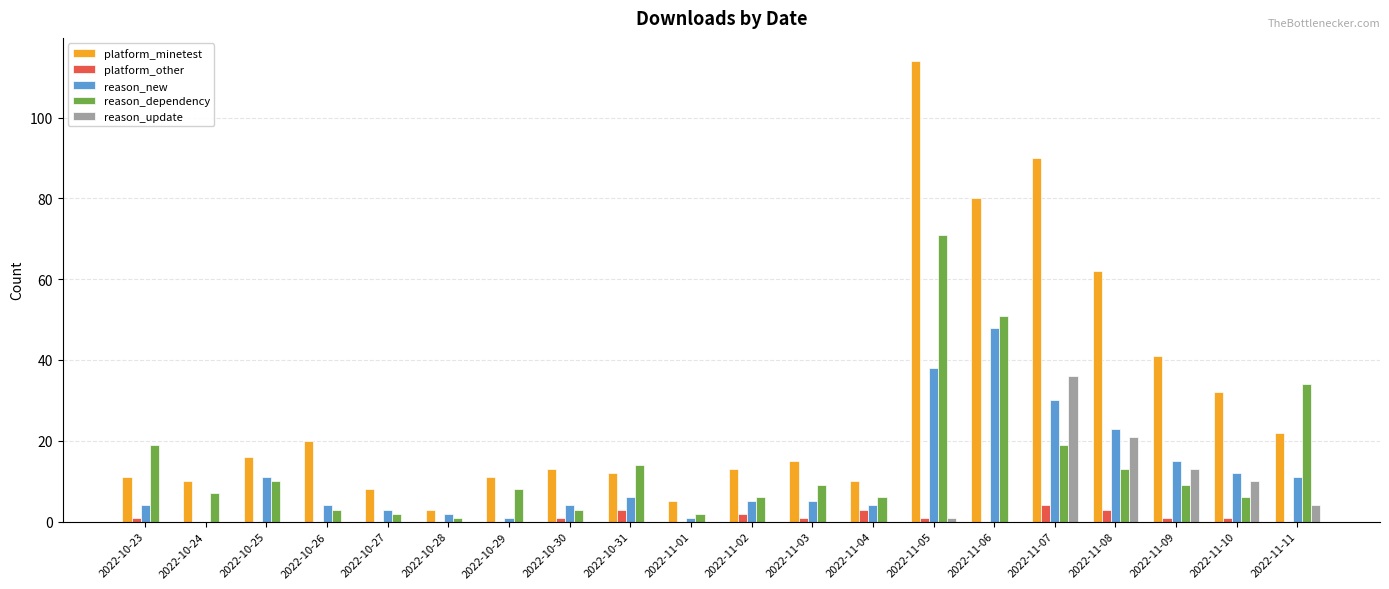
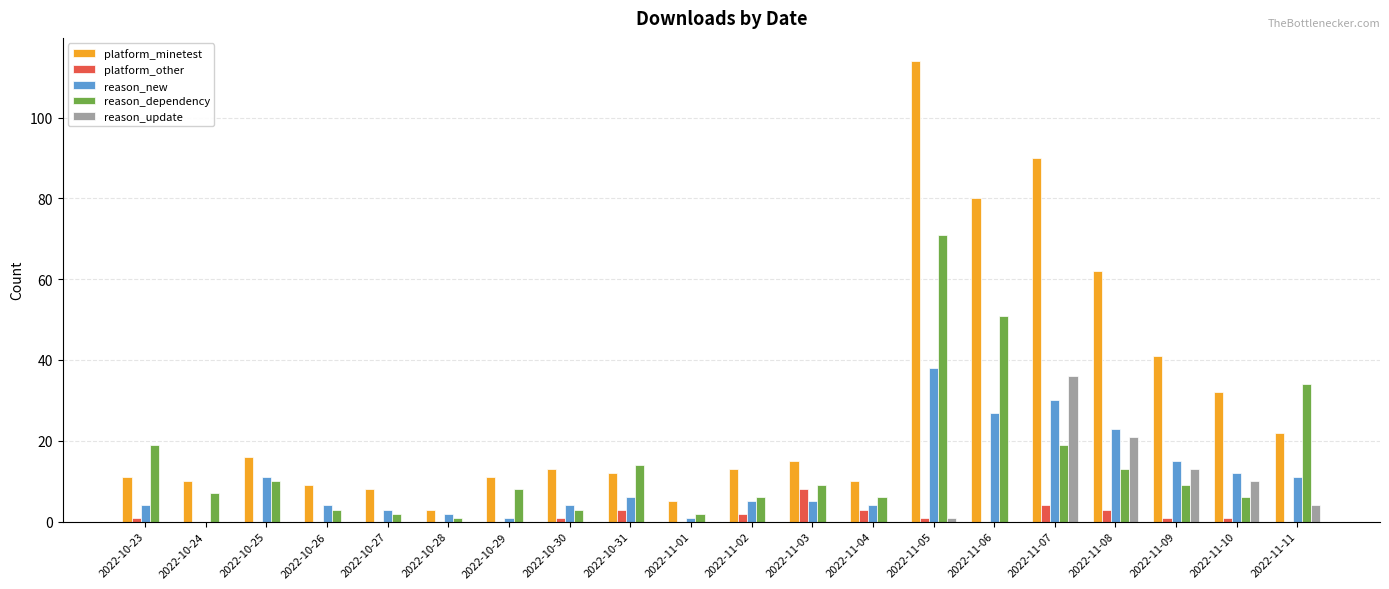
platform_minetest, 2022-10-26: 20 -> 9
platform_other, 2022-11-03: 1 -> 8
reason_new, 2022-11-06: 48 -> 27
